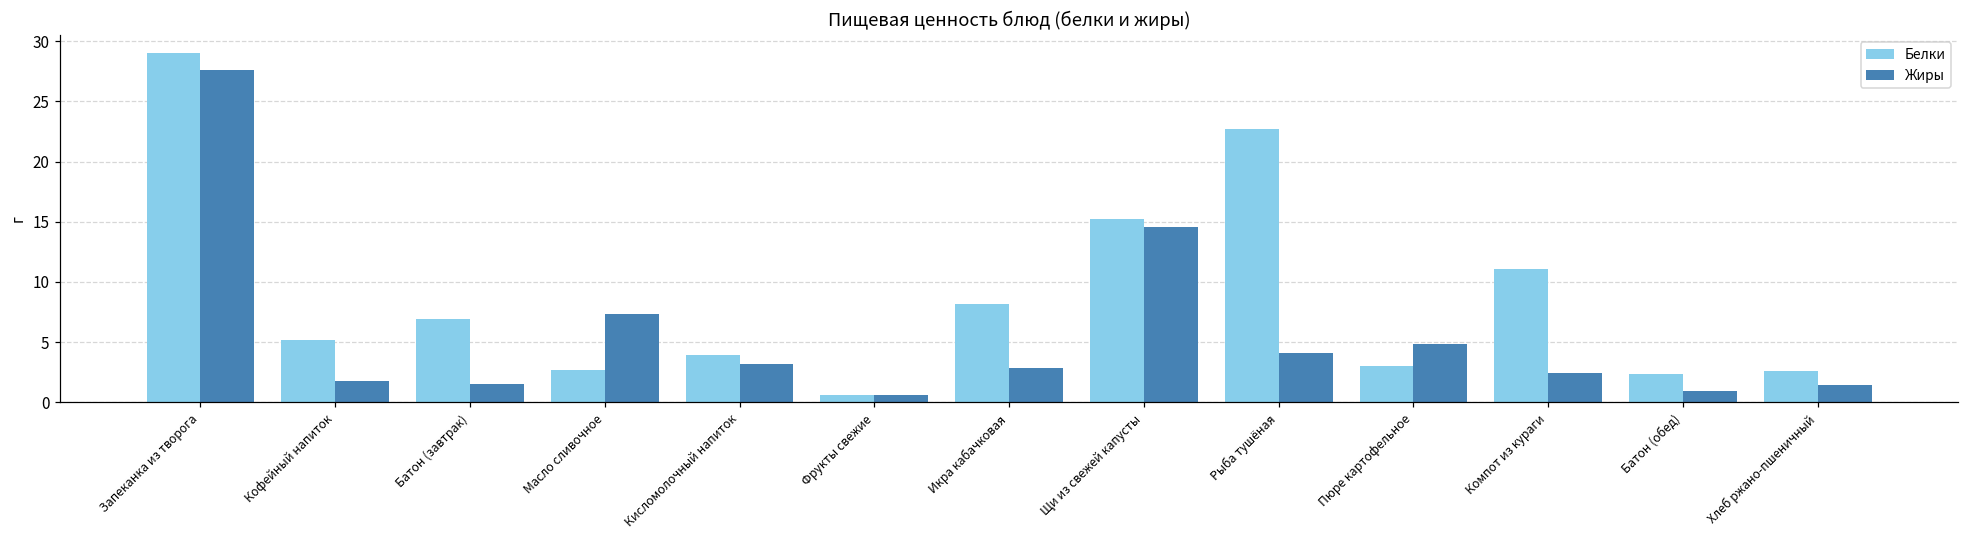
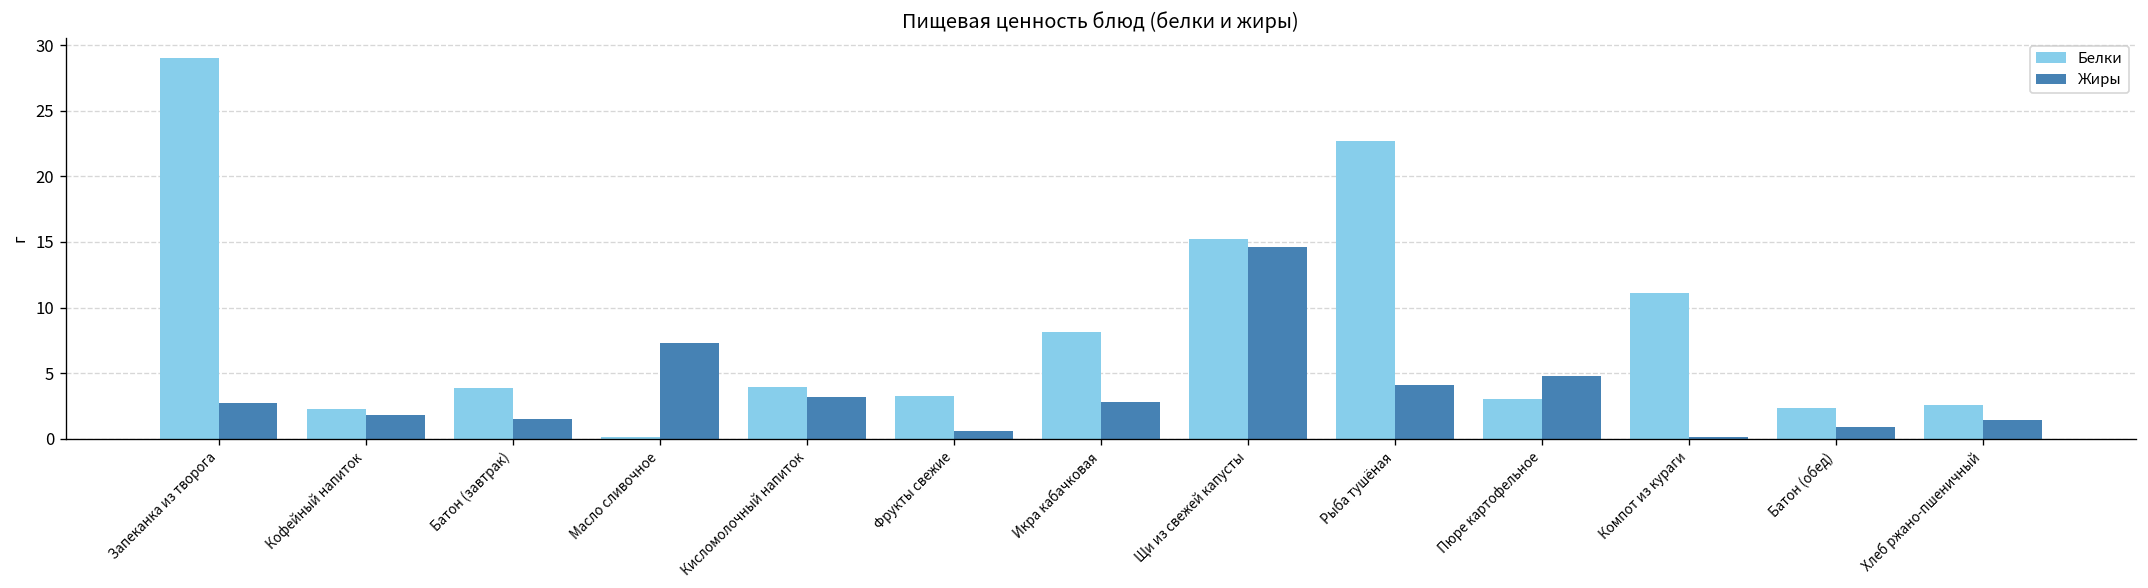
Жиры, Запеканка из творога: 27.6 -> 2.7
Белки, Кофейный напиток: 5.2 -> 2.3
Белки, Батон (завтрак): 6.9 -> 3.9
Белки, Масло сливочное: 2.7 -> 0.1
Белки, Фрукты свежие: 0.6 -> 3.3
Жиры, Компот из кураги: 2.4 -> 0.1
